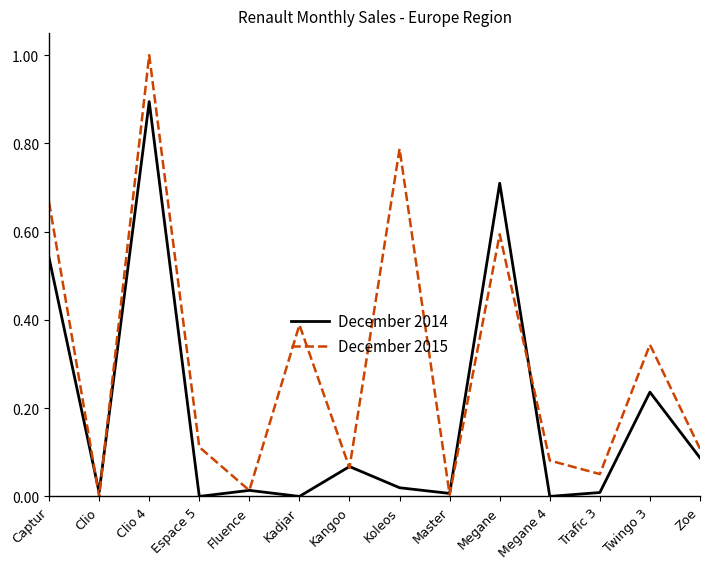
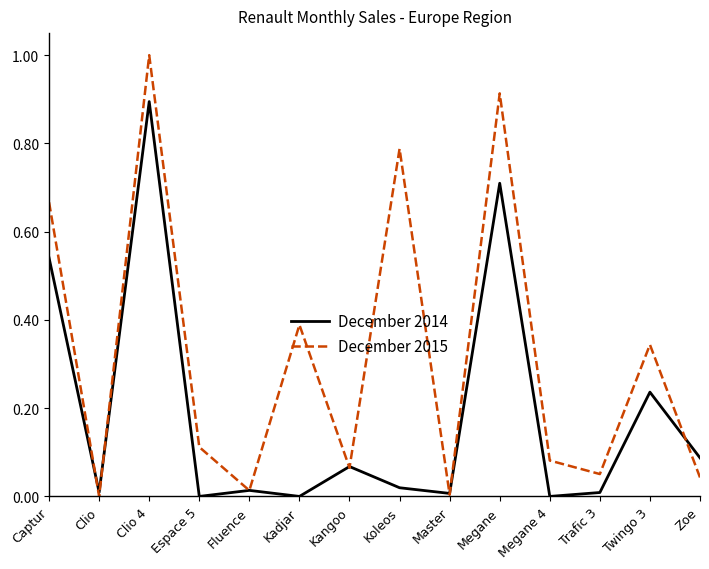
December 2015, Megane: 0.59 -> 0.91
December 2015, Zoe: 0.11 -> 0.04
